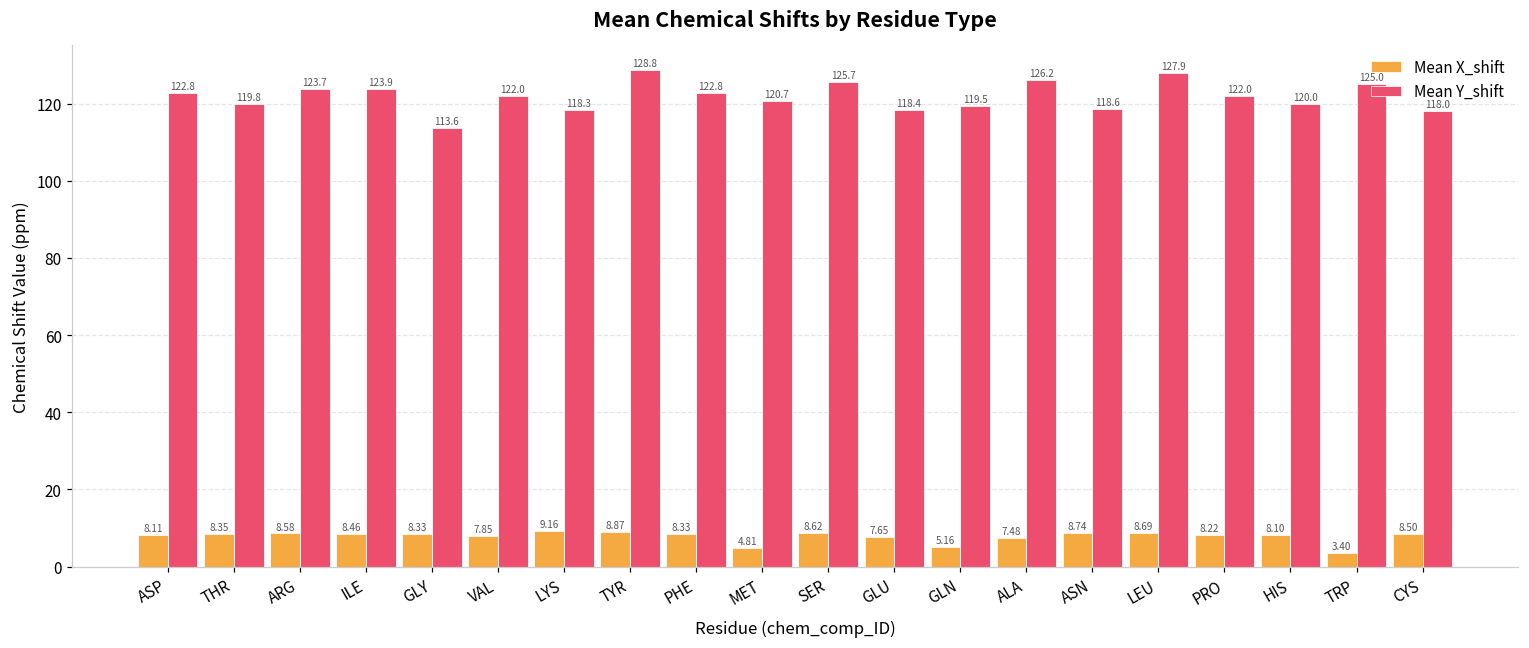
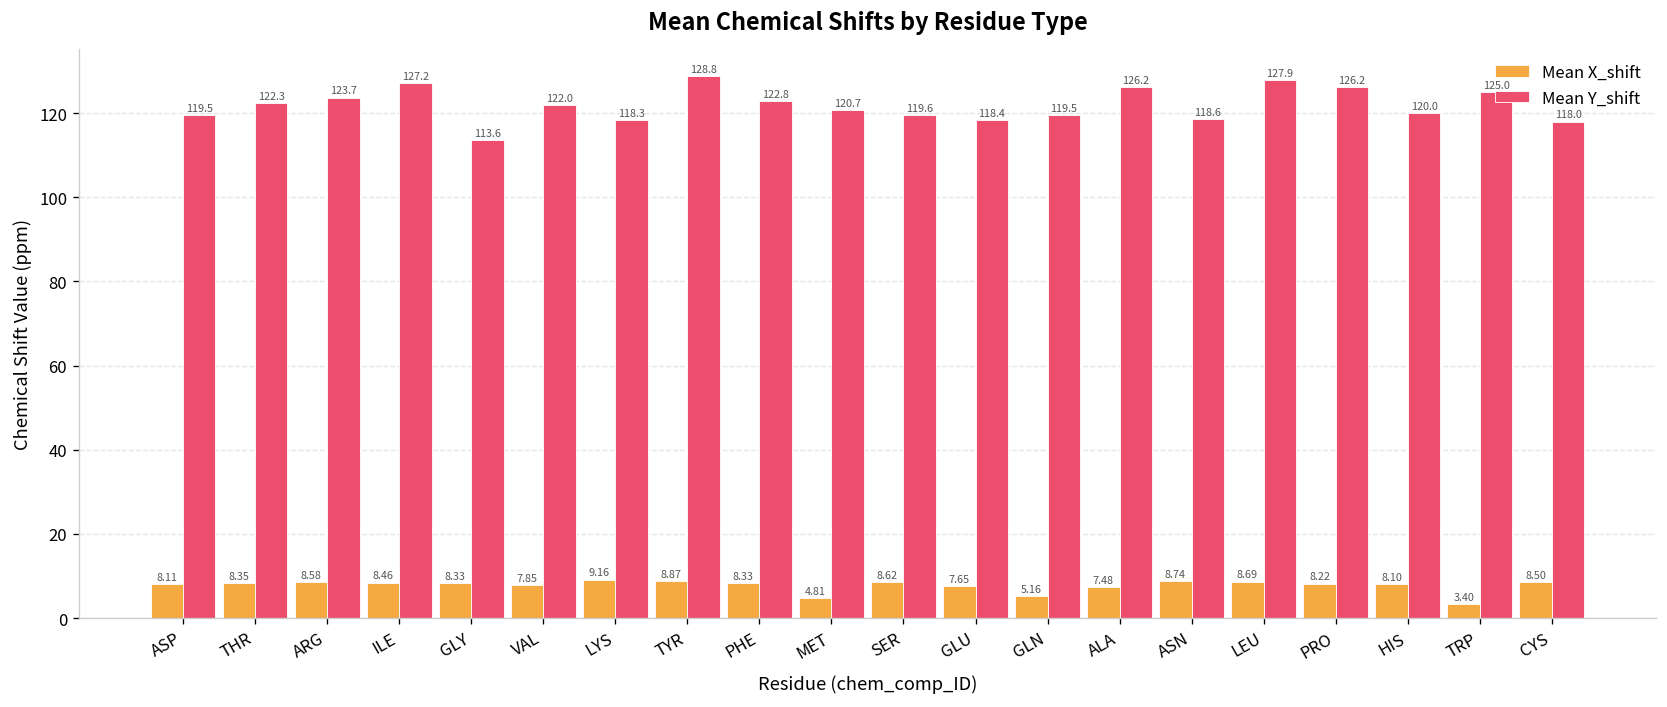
Mean Y_shift, ASP: 122.8 -> 119.5
Mean Y_shift, THR: 119.8 -> 122.3
Mean Y_shift, ILE: 123.9 -> 127.2
Mean Y_shift, SER: 125.7 -> 119.6
Mean Y_shift, PRO: 122.0 -> 126.2
